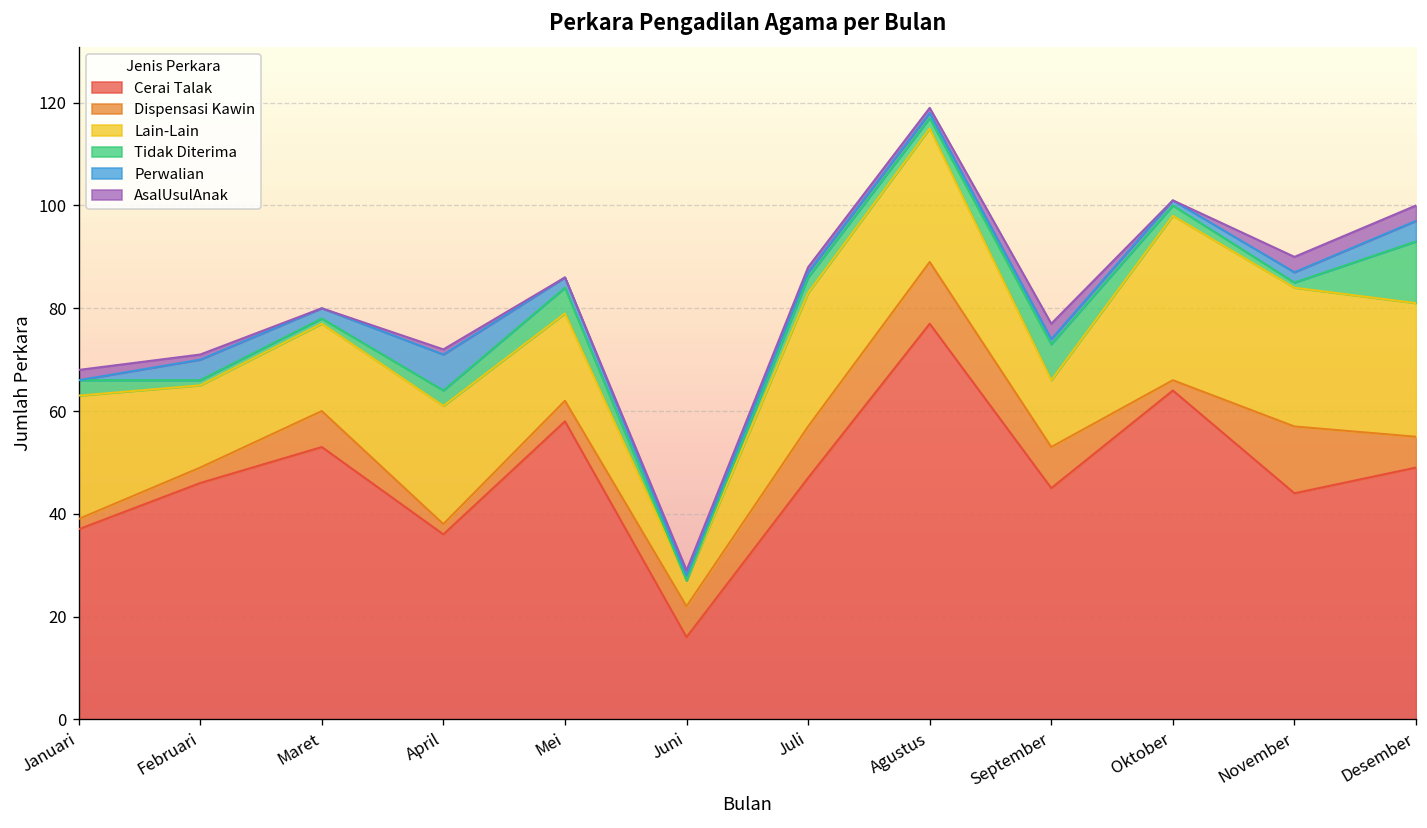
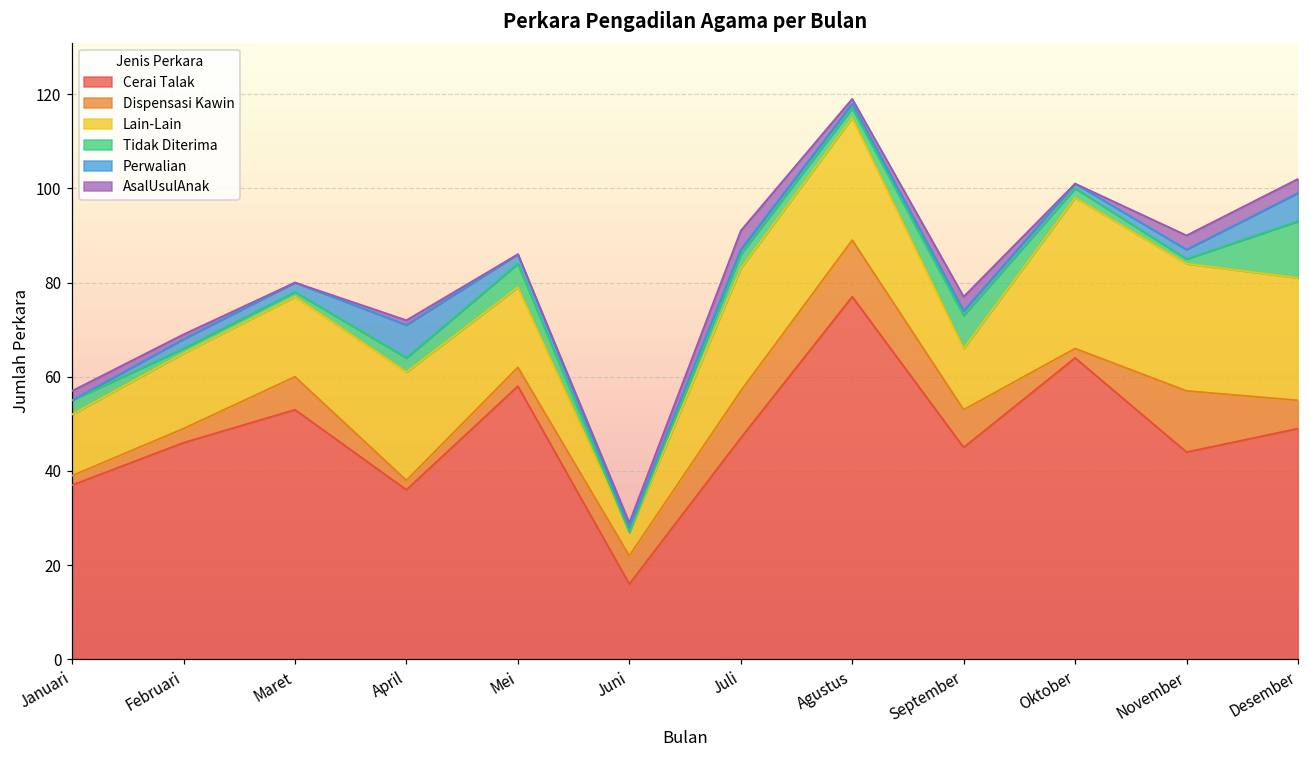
Lain-Lain, Januari: 24 -> 13
Perwalian, Februari: 4 -> 2
AsalUsulAnak, Juli: 1 -> 4
Perwalian, Desember: 4 -> 6
